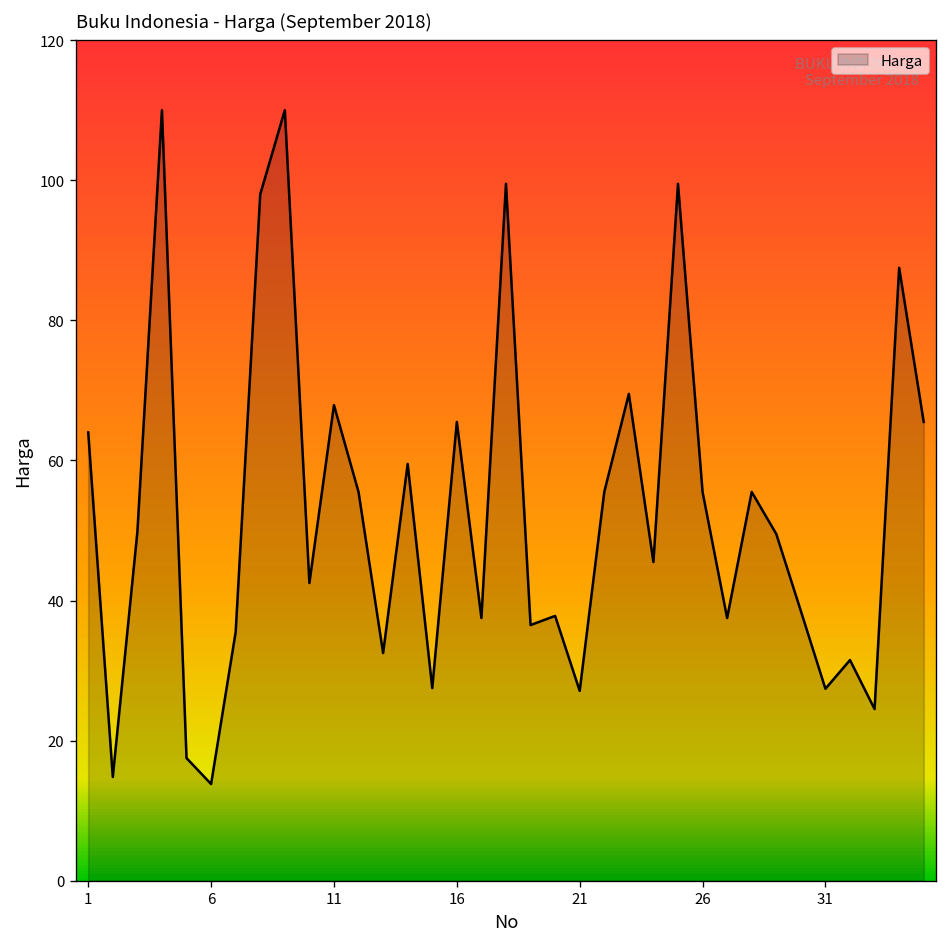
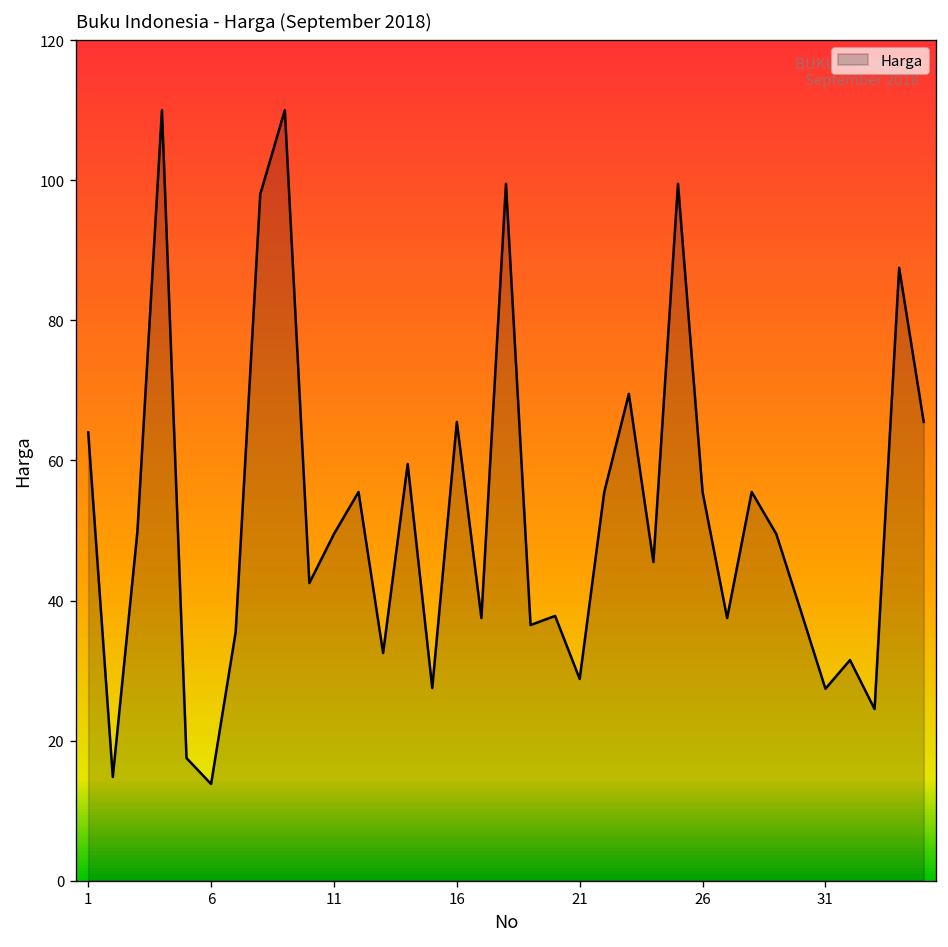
11: 68 -> 50
21: 27 -> 29
